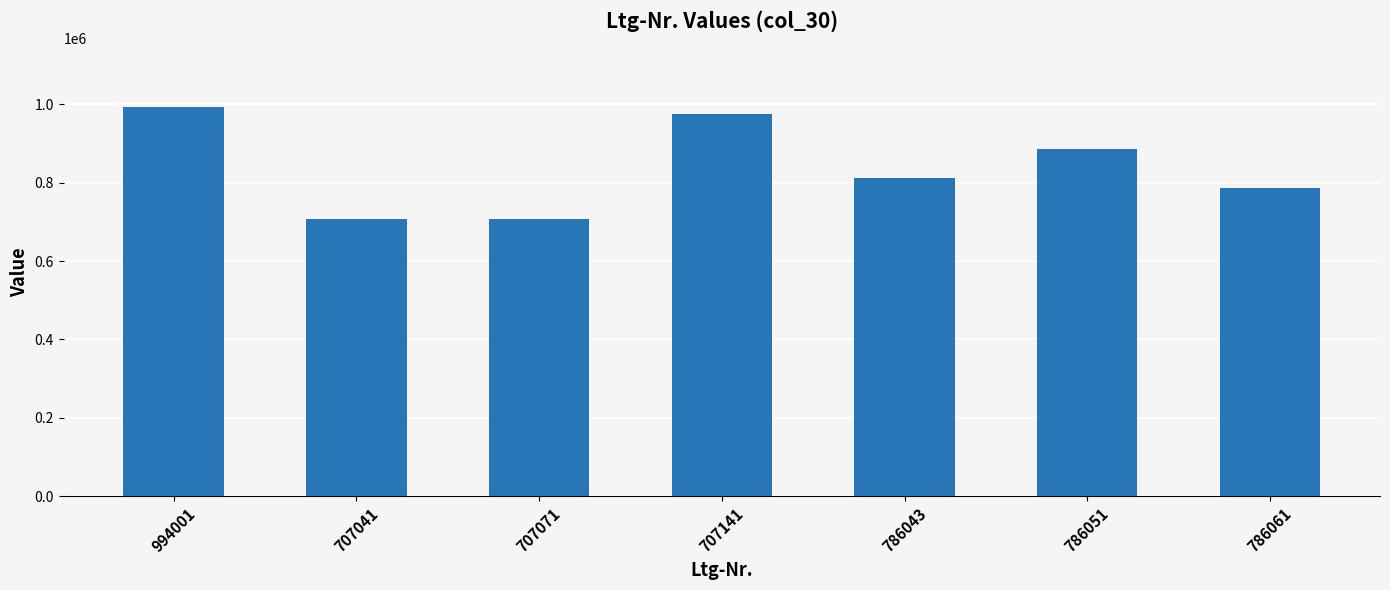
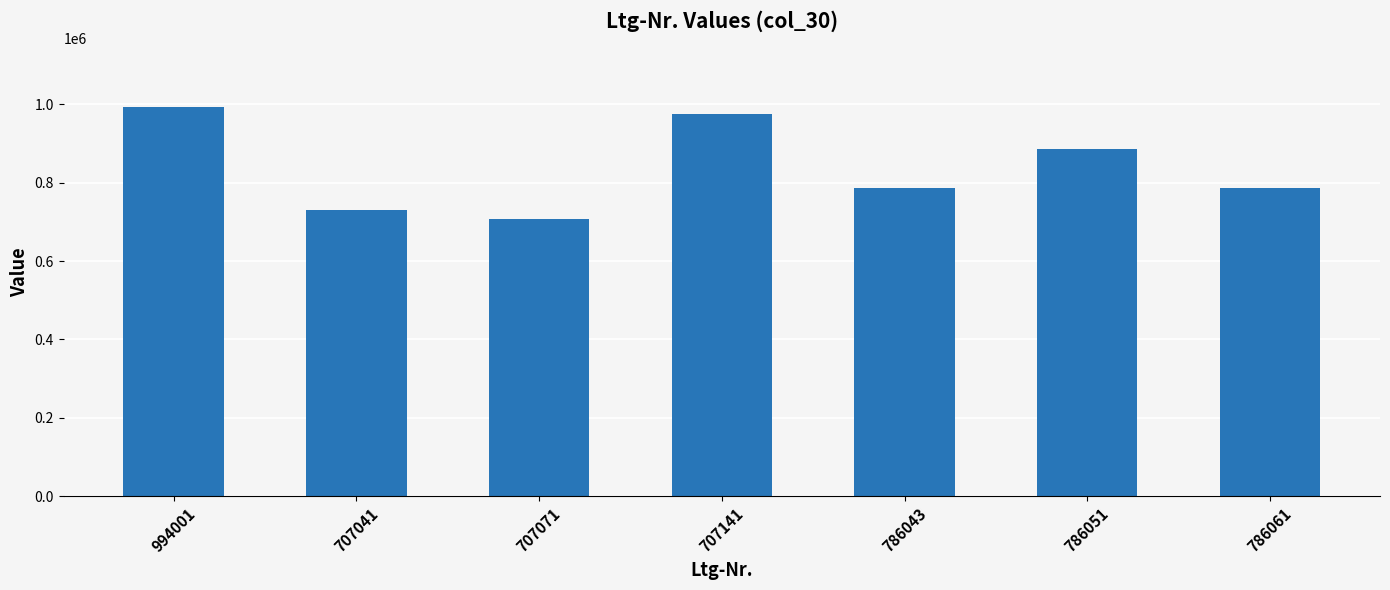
707041: 710000 -> 730000
786043: 810000 -> 790000
